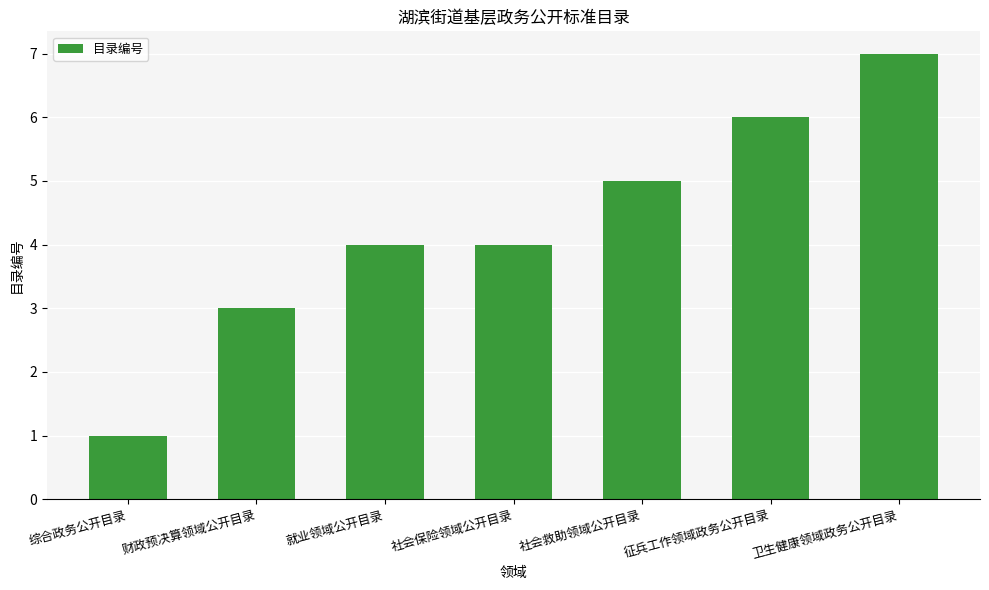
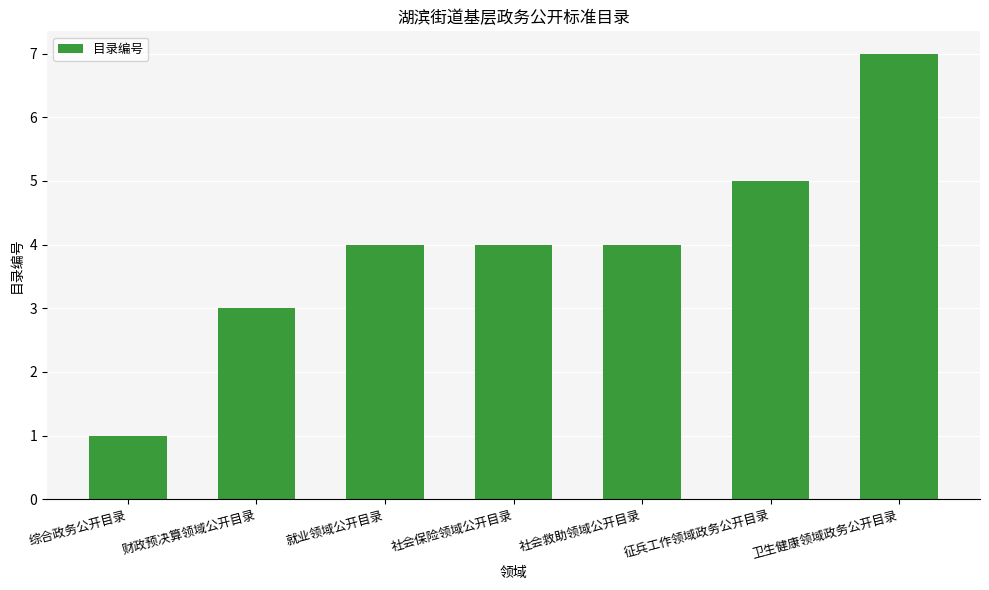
社会救助领域公开目录: 5 -> 4
征兵工作领域政务公开目录: 6 -> 5
